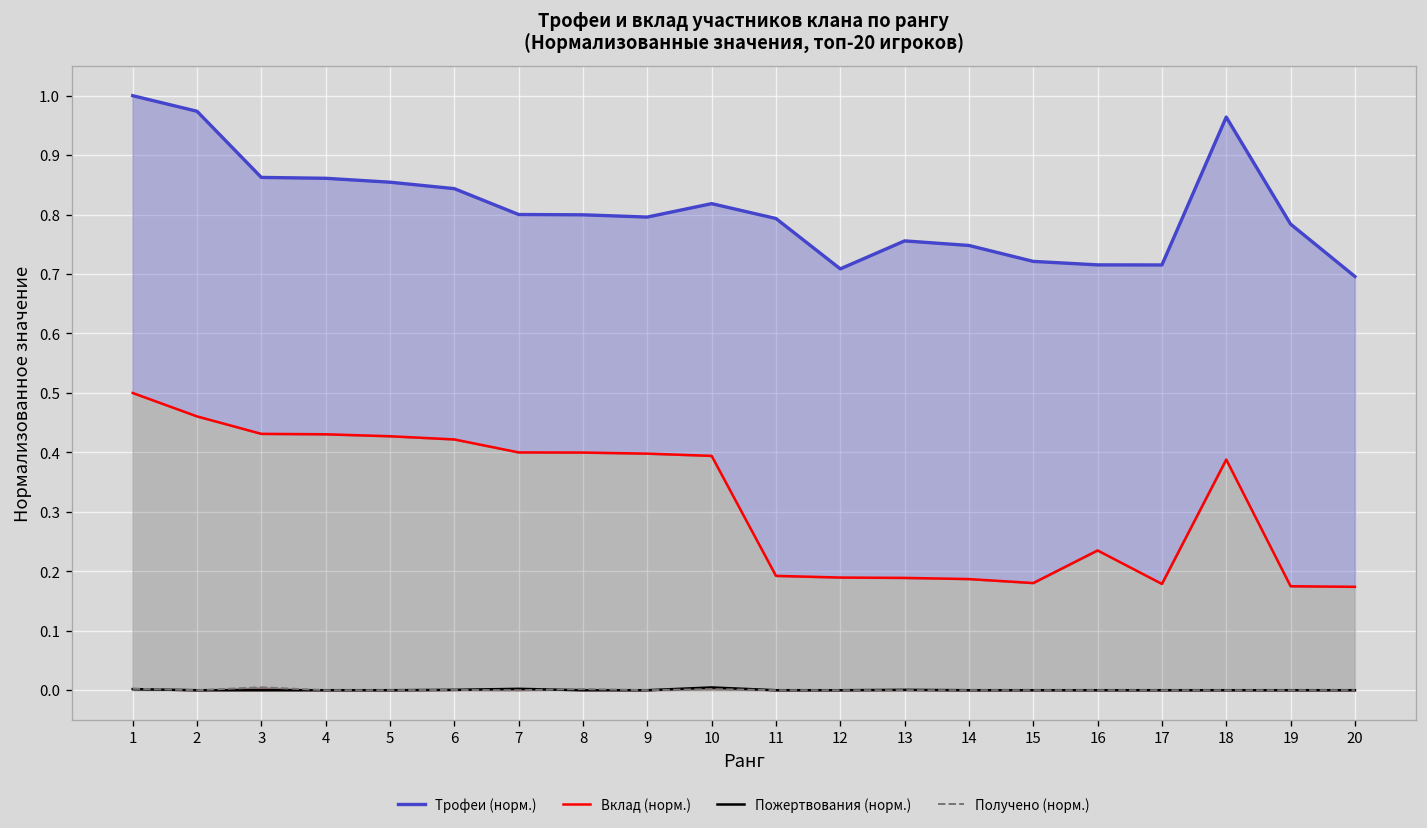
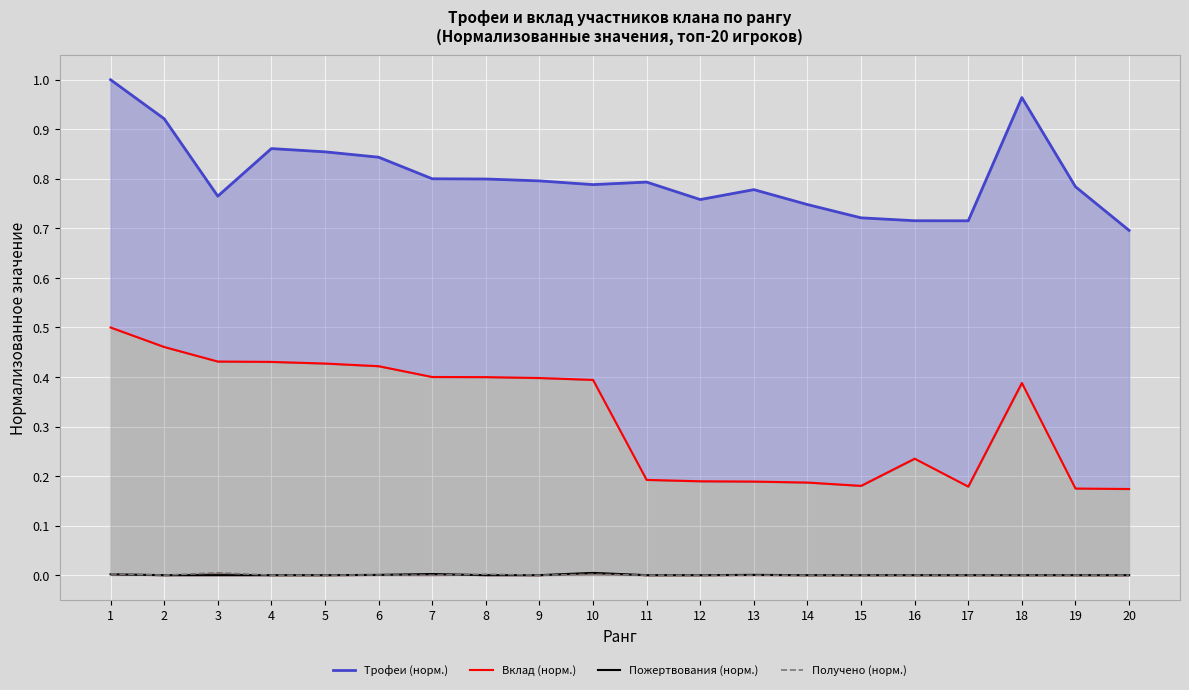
Трофеи (норм.), 2: 0.97 -> 0.92
Трофеи (норм.), 3: 0.86 -> 0.77
Трофеи (норм.), 10: 0.82 -> 0.79
Трофеи (норм.), 12: 0.71 -> 0.76
Трофеи (норм.), 13: 0.76 -> 0.78
